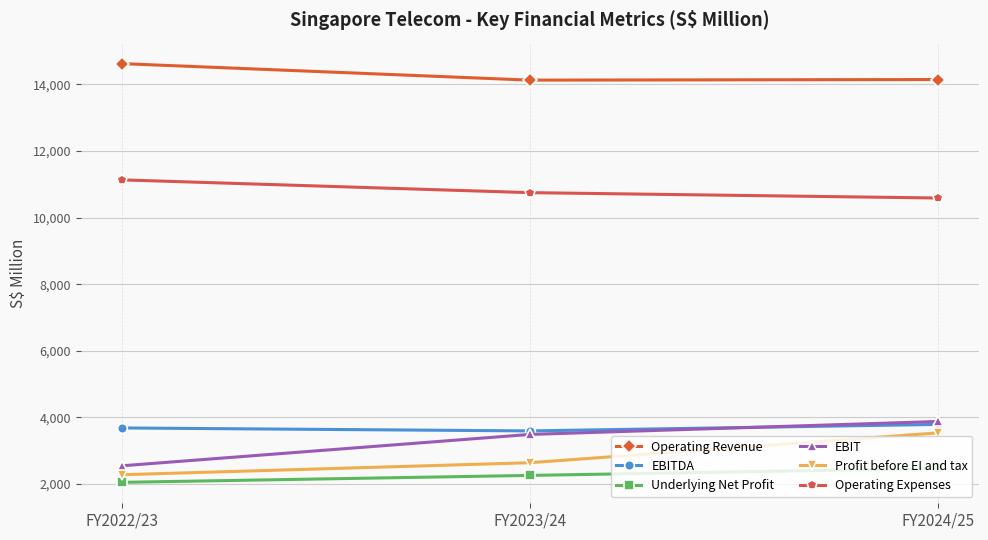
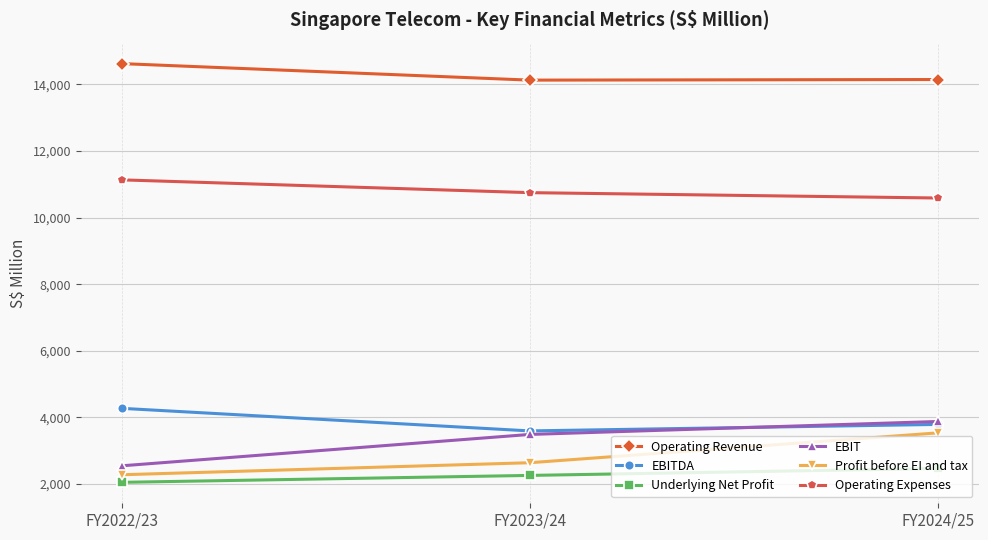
EBITDA, FY2022/23: 3,700 -> 4,300
